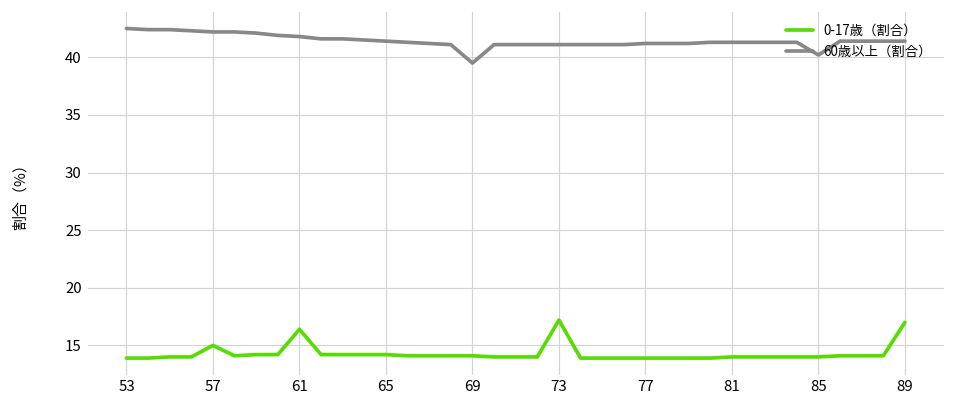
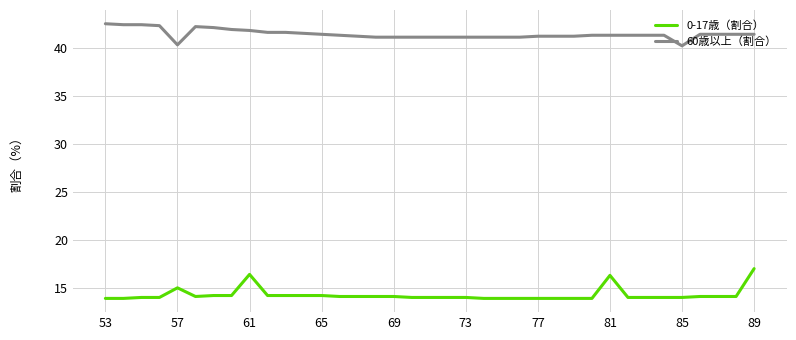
60歳以上（割合）, 57: 42 -> 40
60歳以上（割合）, 69: 40 -> 41
0-17歳（割合）, 73: 17 -> 14
0-17歳（割合）, 81: 14 -> 16
